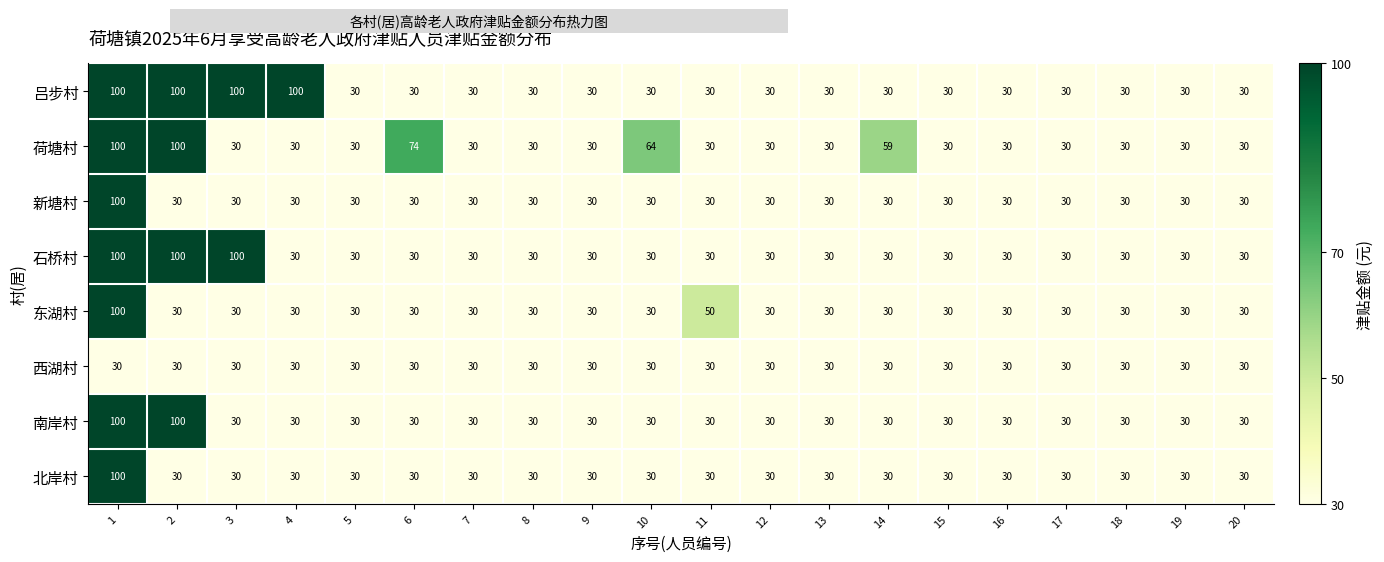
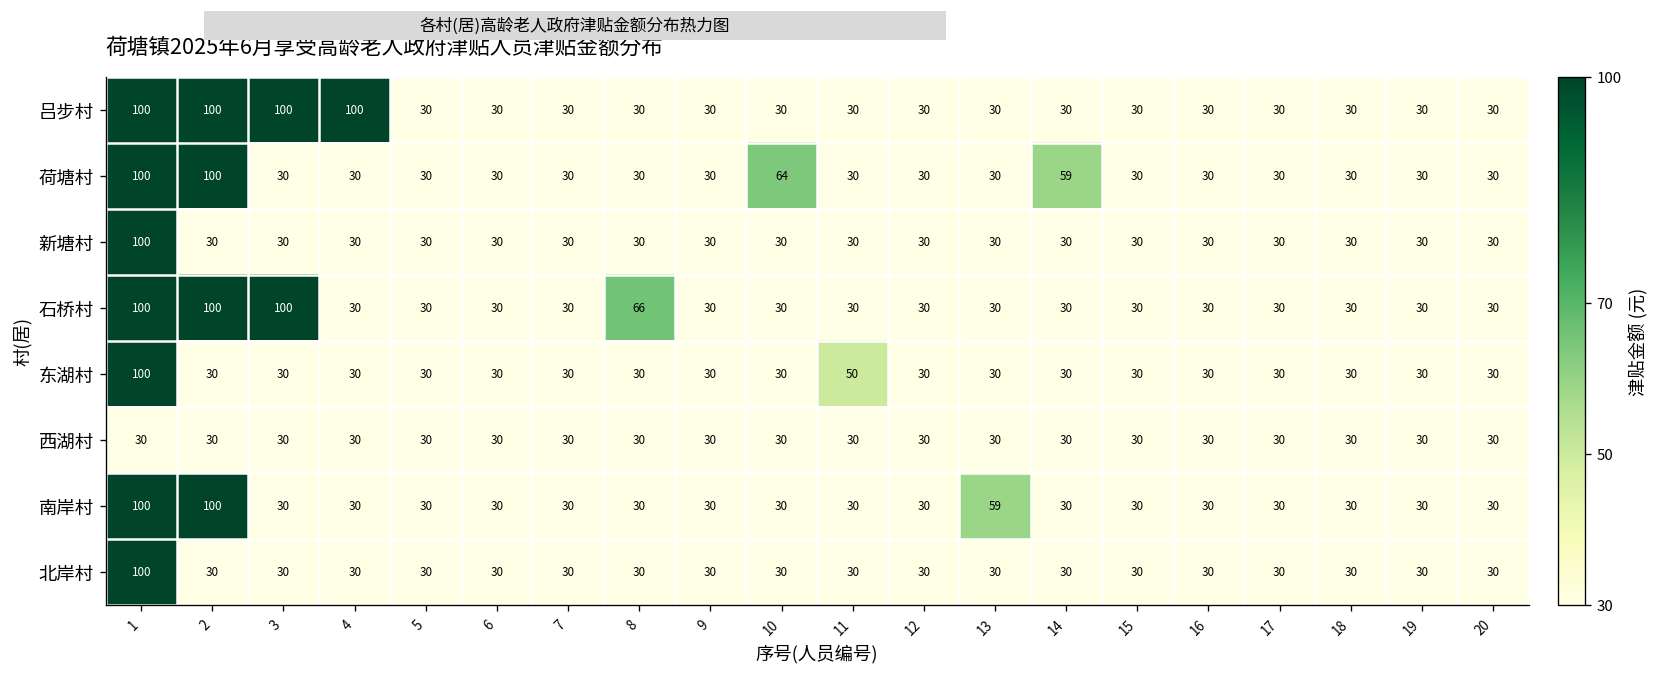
荷塘村, 6: 74 -> 30
石桥村, 8: 30 -> 66
南岸村, 13: 30 -> 59
